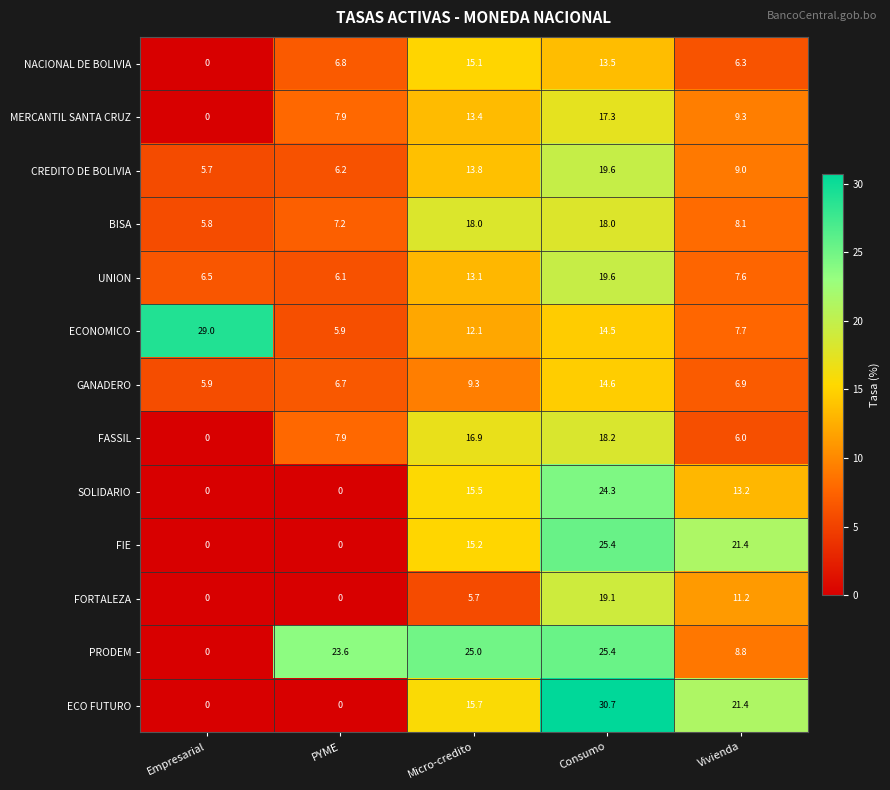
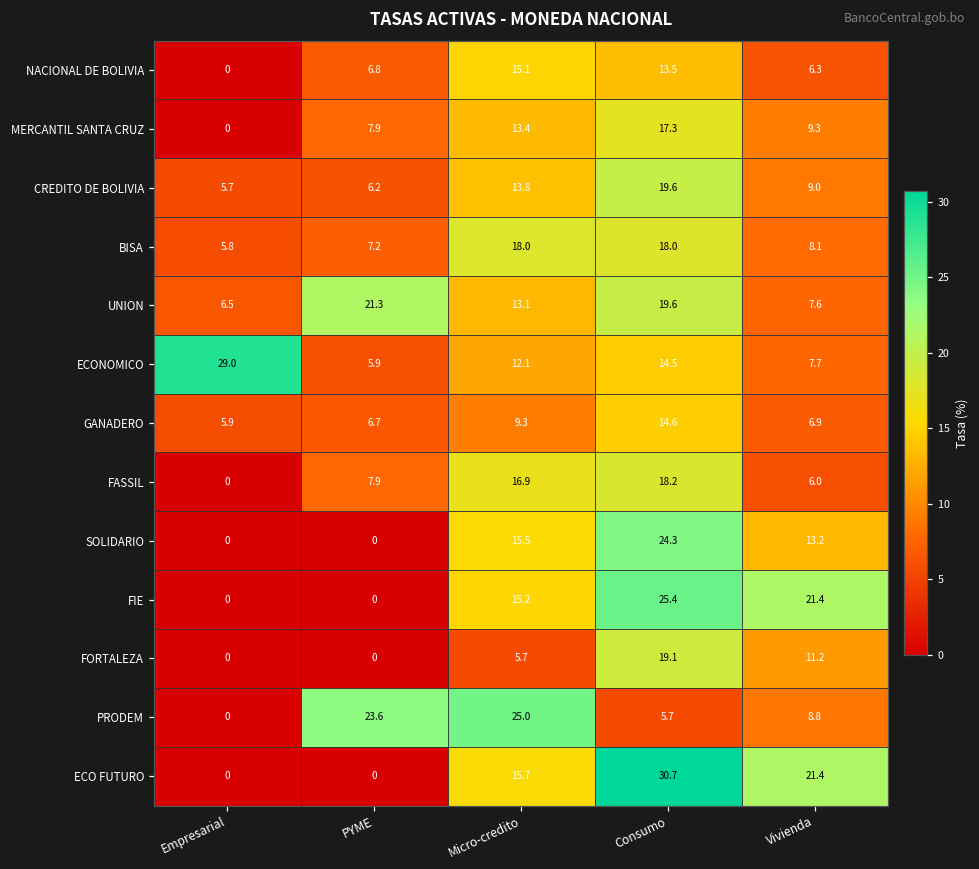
UNION, PYME: 6.1 -> 21.3
PRODEM, Consumo: 25.4 -> 5.7
